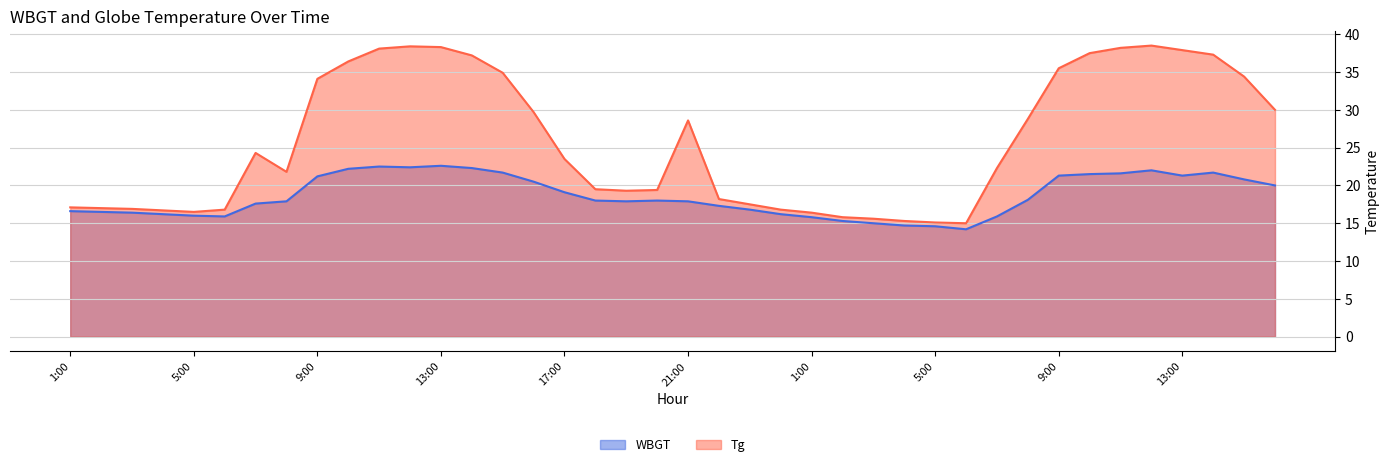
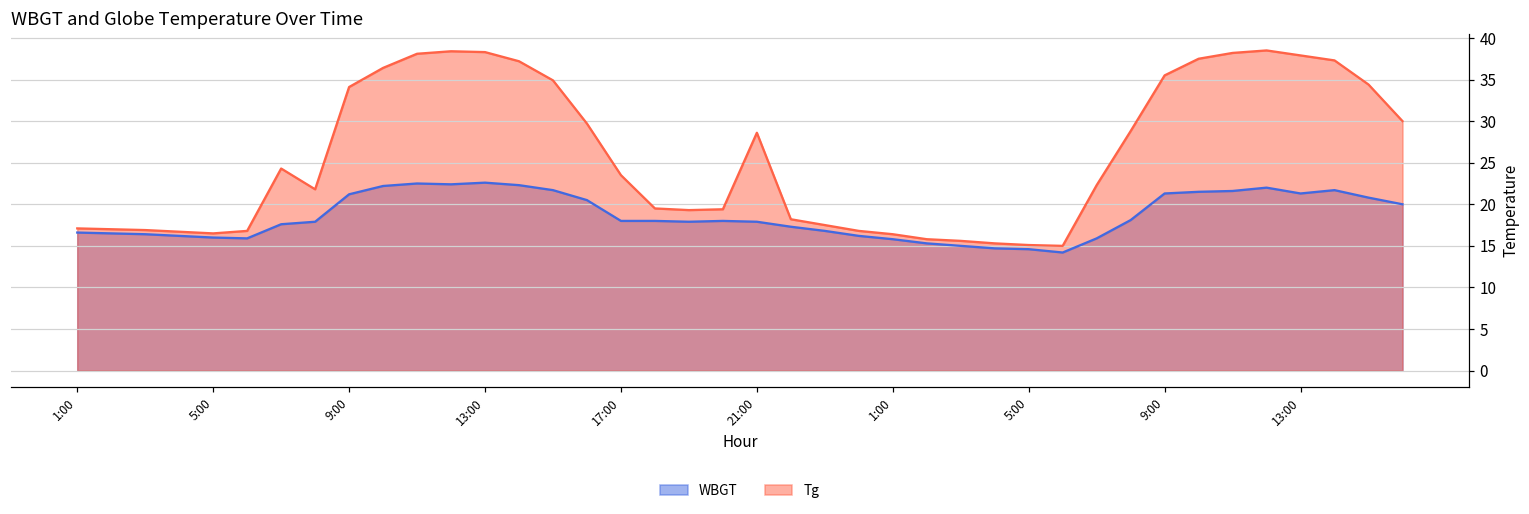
WBGT, 17:00: 19 -> 18
